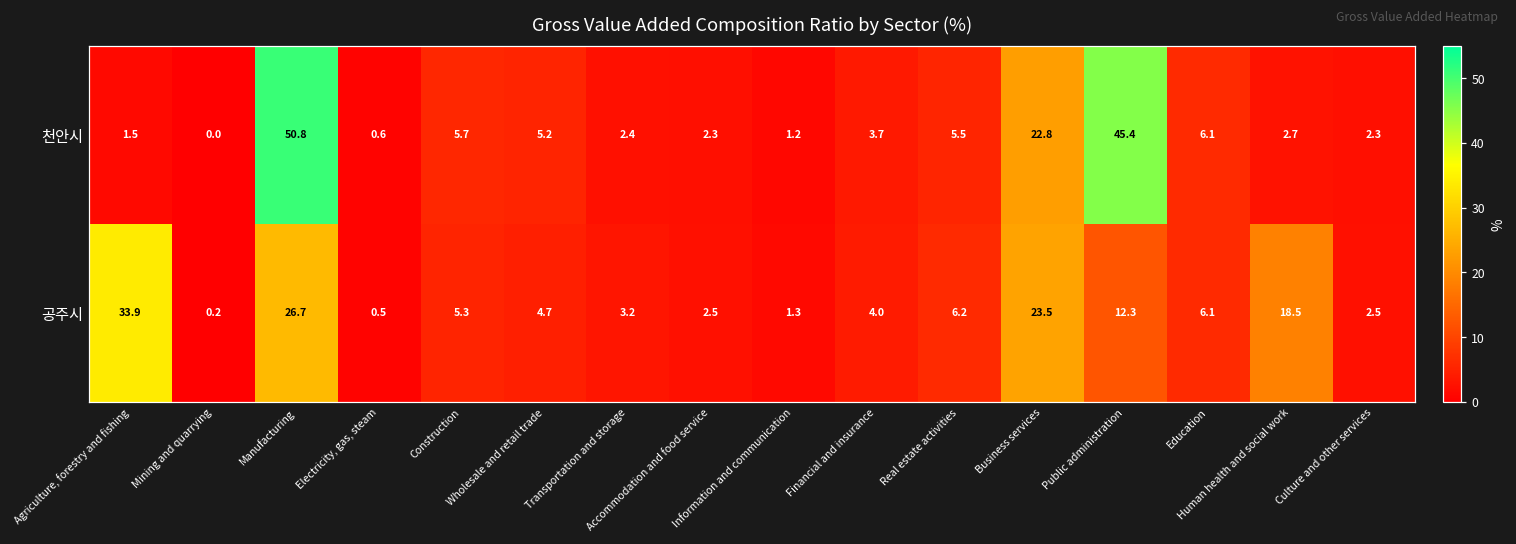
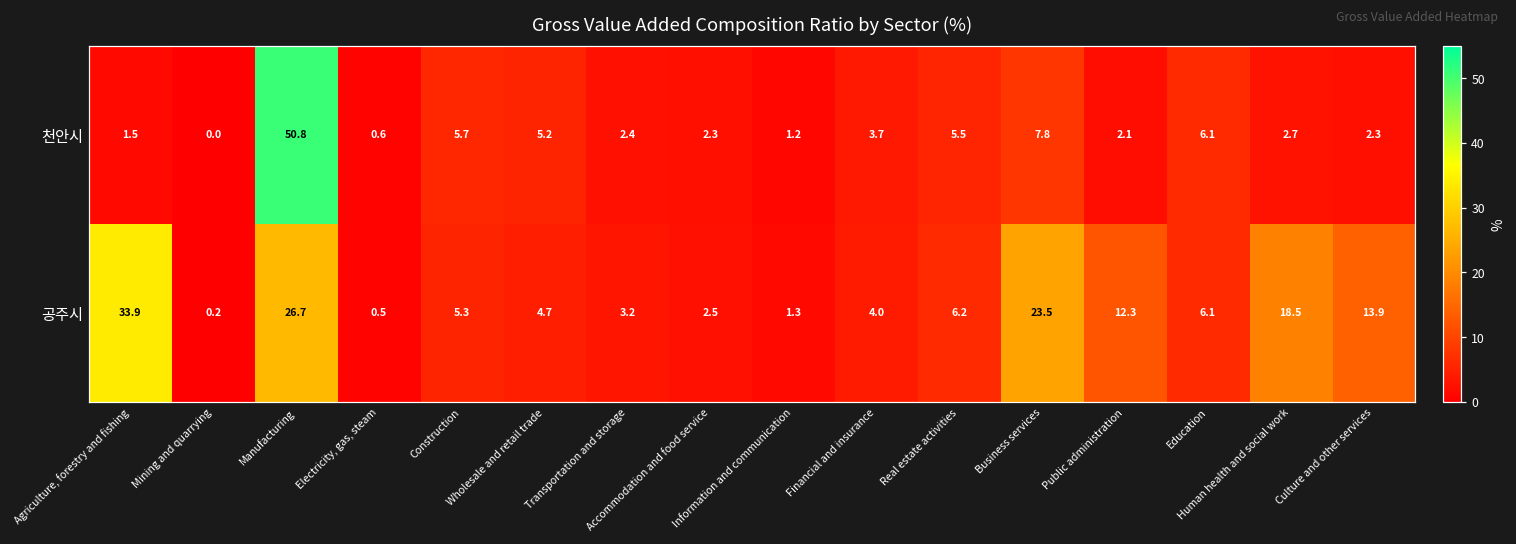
천안시, Business services: 22.8 -> 7.8
천안시, Public administration: 45.4 -> 2.1
공주시, Culture and other services: 2.5 -> 13.9
